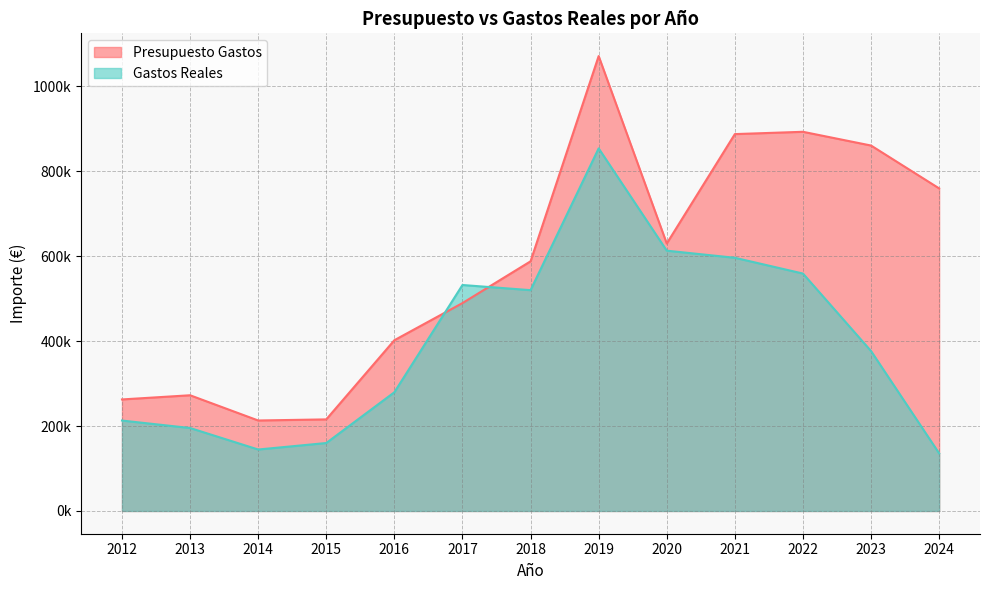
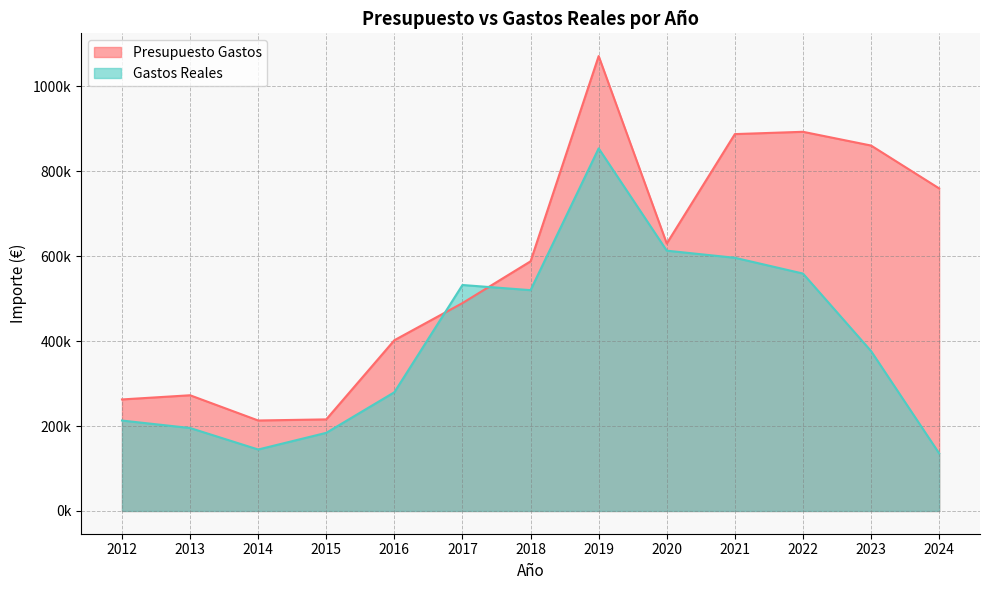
Gastos Reales, 2015: 160000 -> 180000
